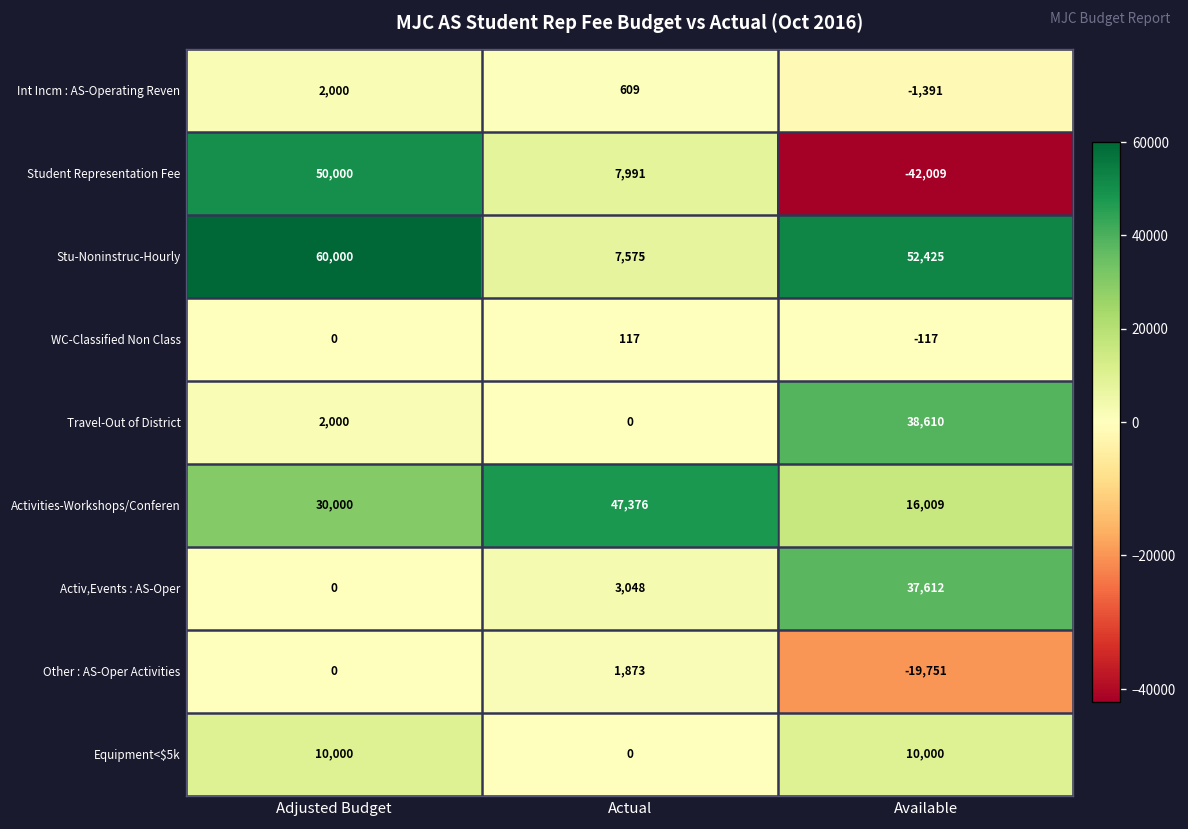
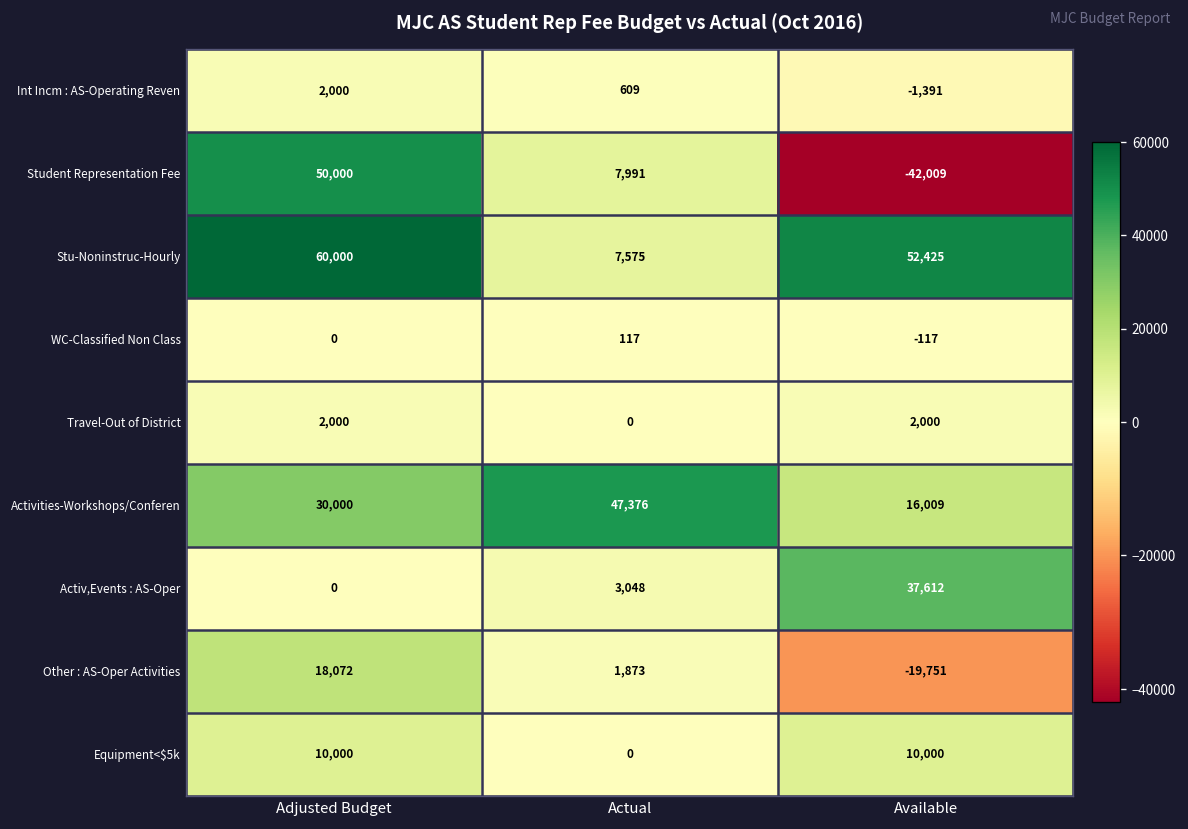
Travel-Out of District, Available: 38,610 -> 2,000
Other : AS-Oper Activities, Adjusted Budget: 0 -> 18,072
